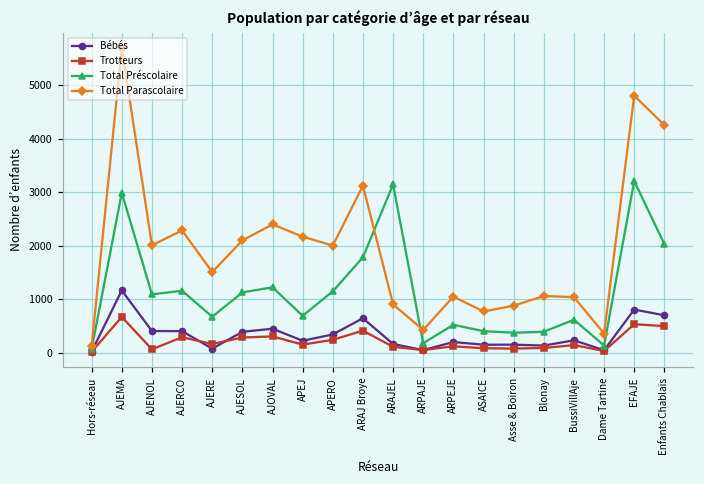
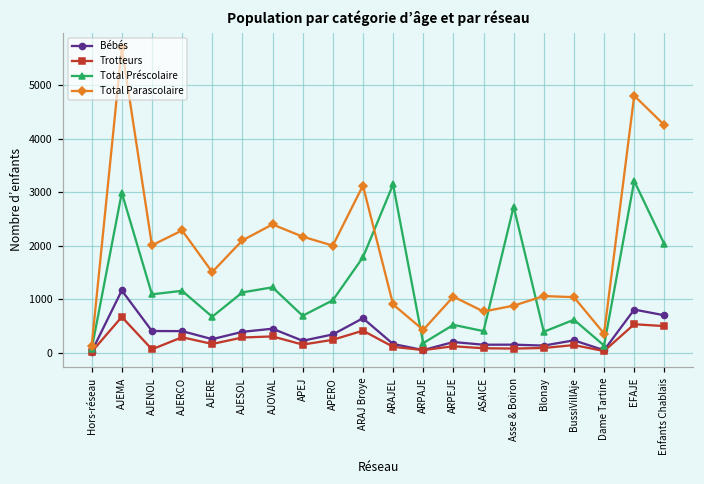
Bébés, AJERE: 100 -> 300
Total Préscolaire, APERO: 1100 -> 1000
Total Préscolaire, Asse & Boiron: 400 -> 2700
